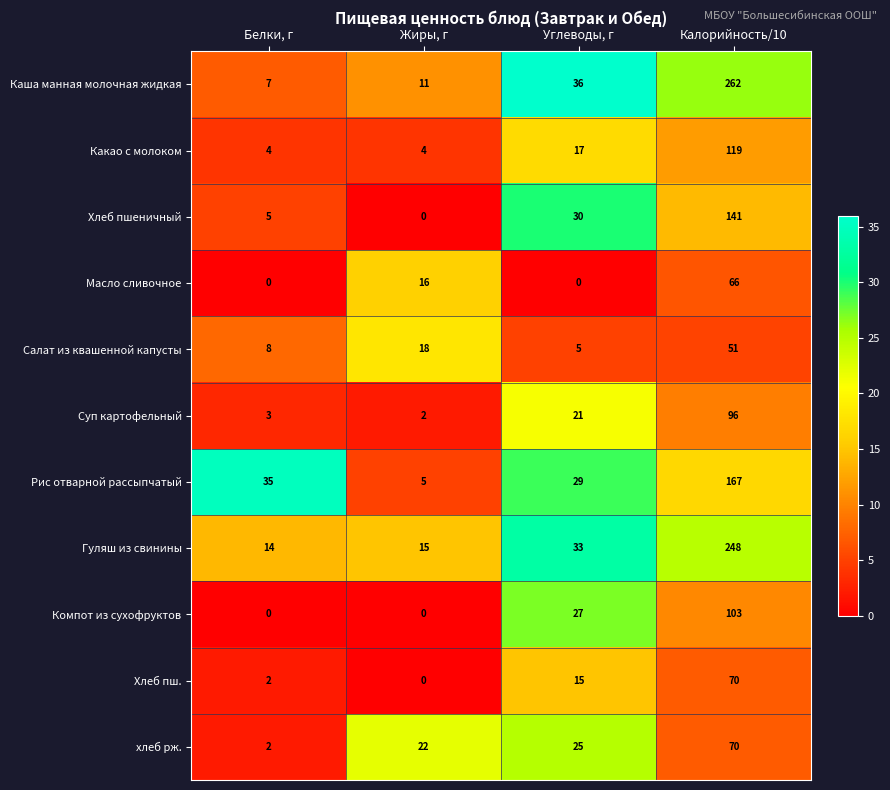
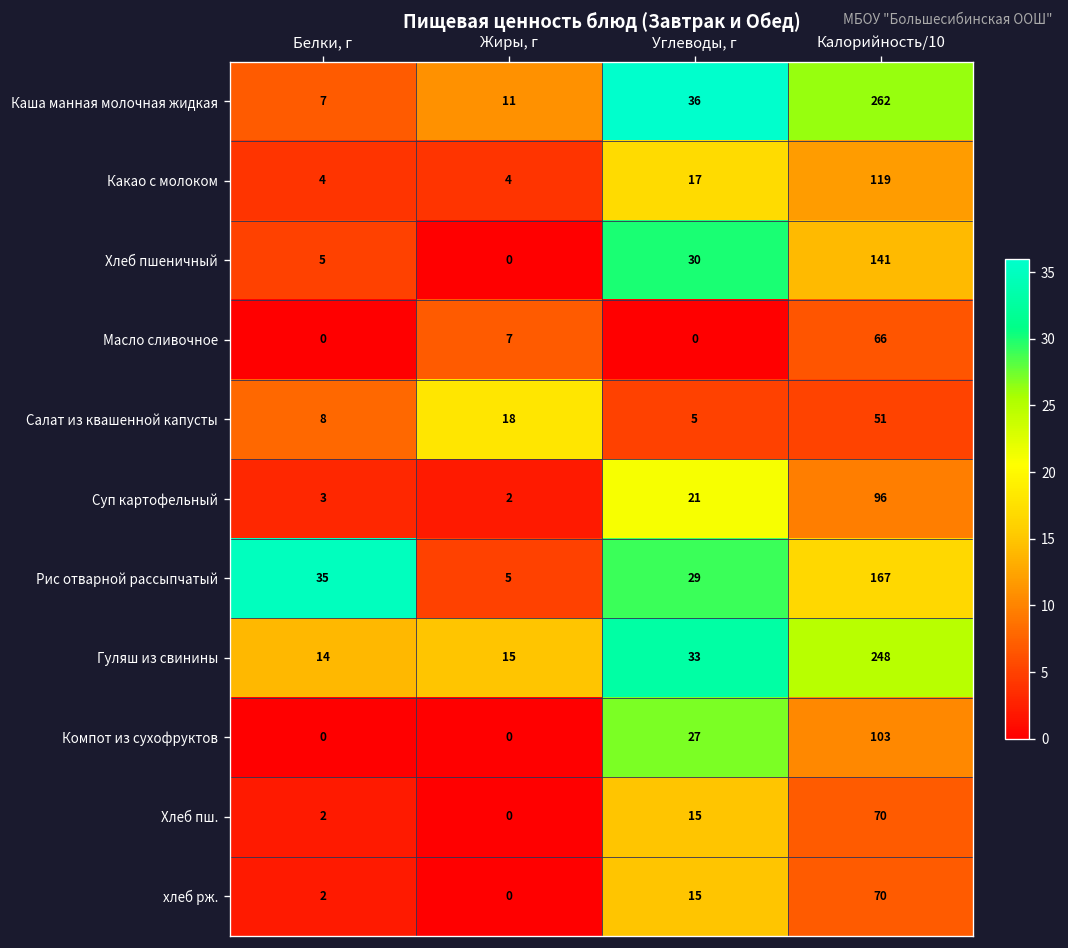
Масло сливочное, Жиры, г: 16 -> 7
хлеб рж., Жиры, г: 22 -> 0
хлеб рж., Углеводы, г: 25 -> 15
